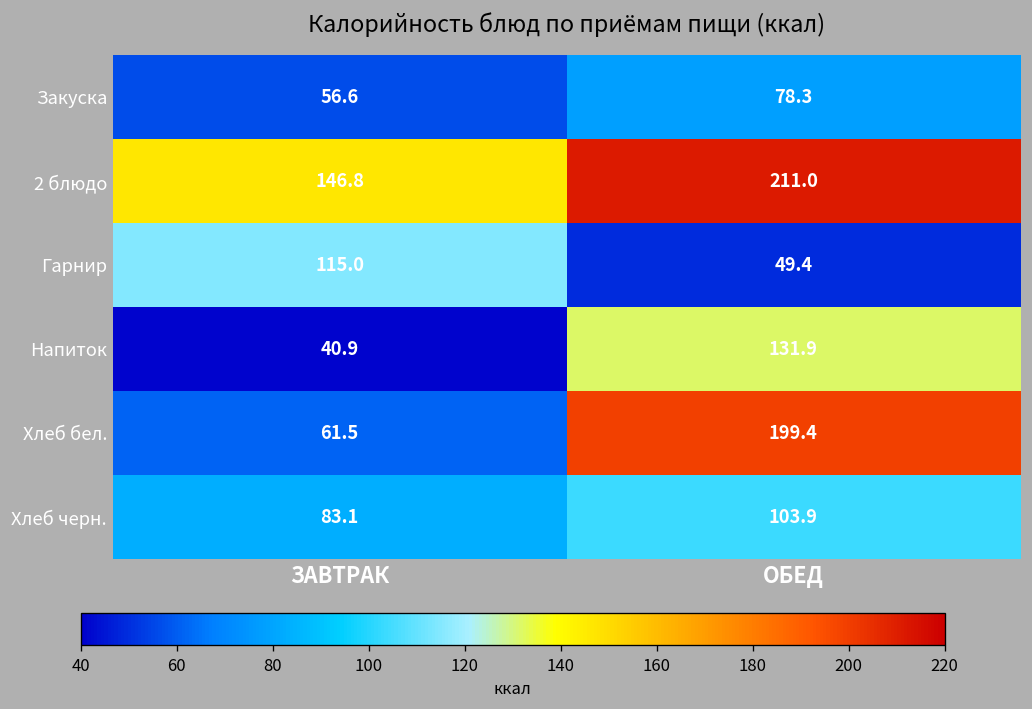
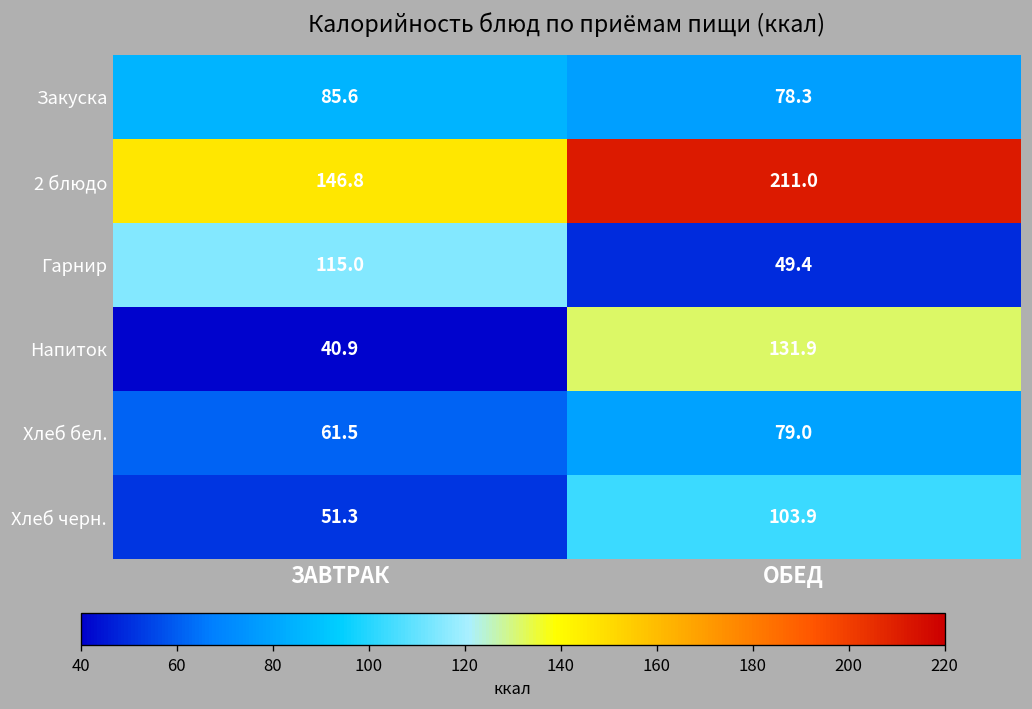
Закуска, ЗАВТРАК: 56.6 -> 85.6
Хлеб бел., ОБЕД: 199.4 -> 79.0
Хлеб черн., ЗАВТРАК: 83.1 -> 51.3
